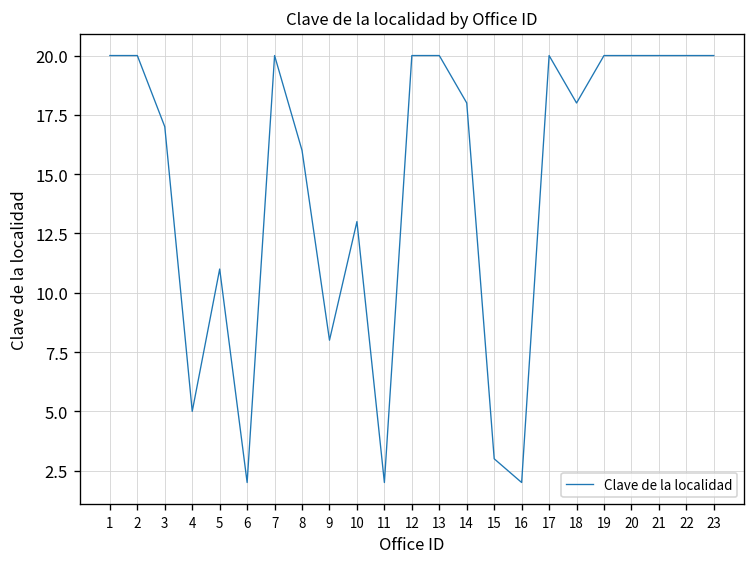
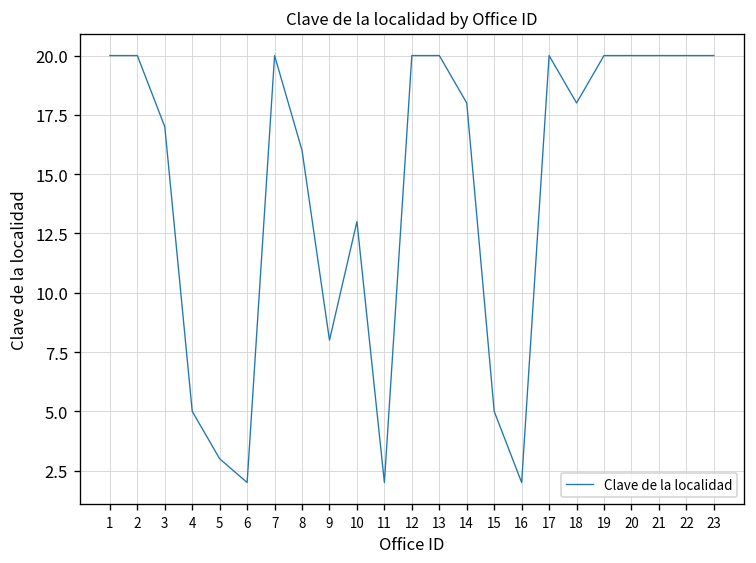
5: 11 -> 3
15: 3 -> 5
